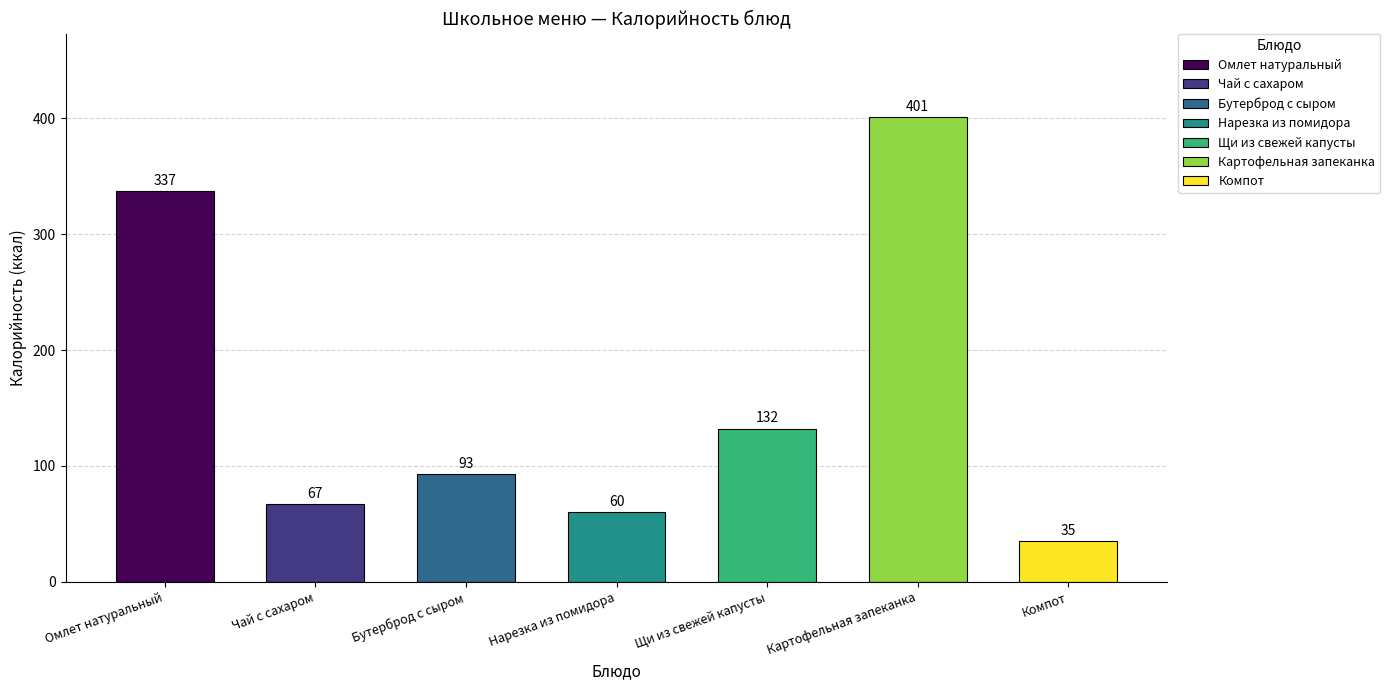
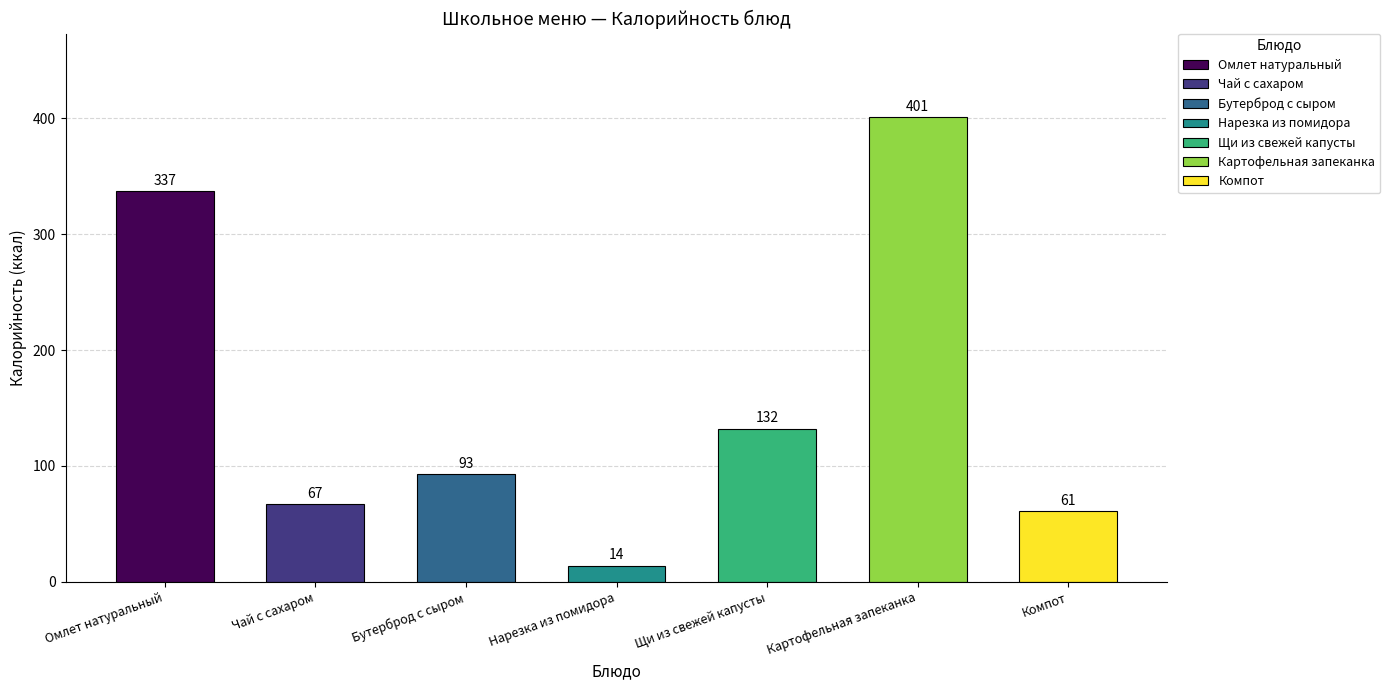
Нарезка из помидора: 60 -> 14
Компот: 35 -> 61
